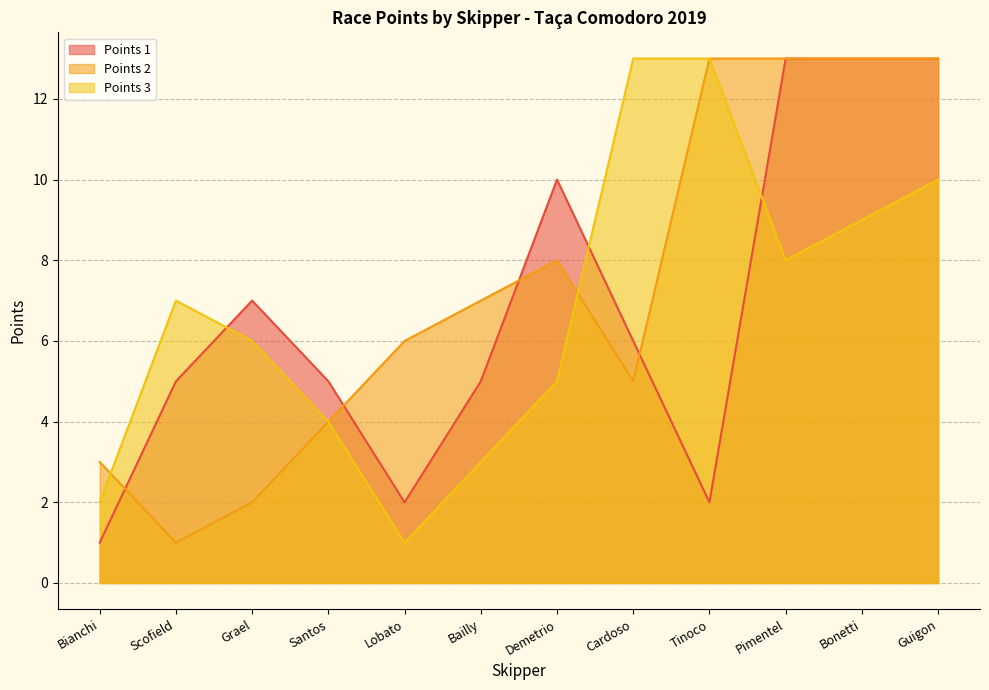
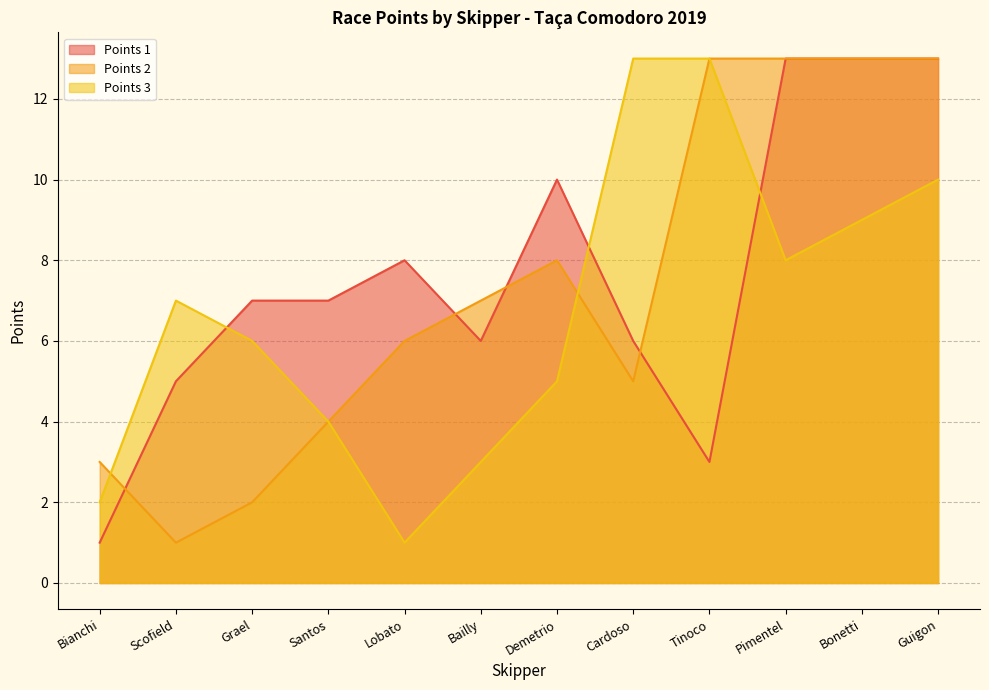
Points 1, Santos: 5 -> 7
Points 1, Lobato: 2 -> 8
Points 1, Bailly: 5 -> 6
Points 1, Tinoco: 2 -> 3
